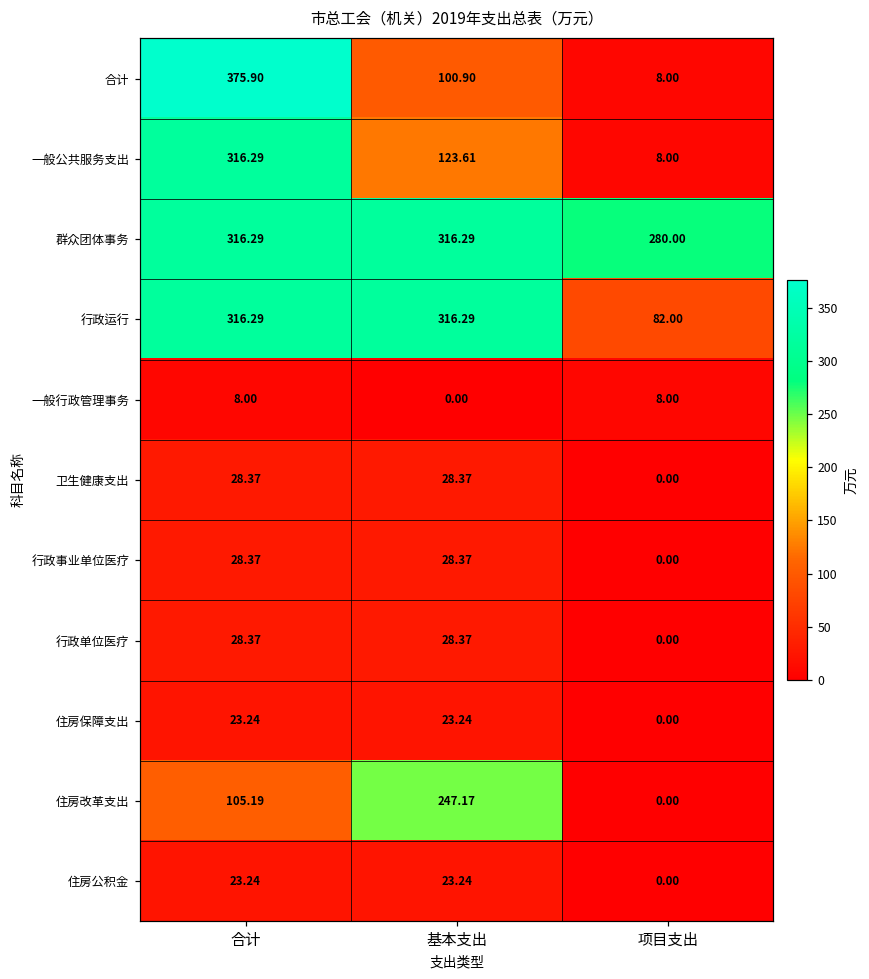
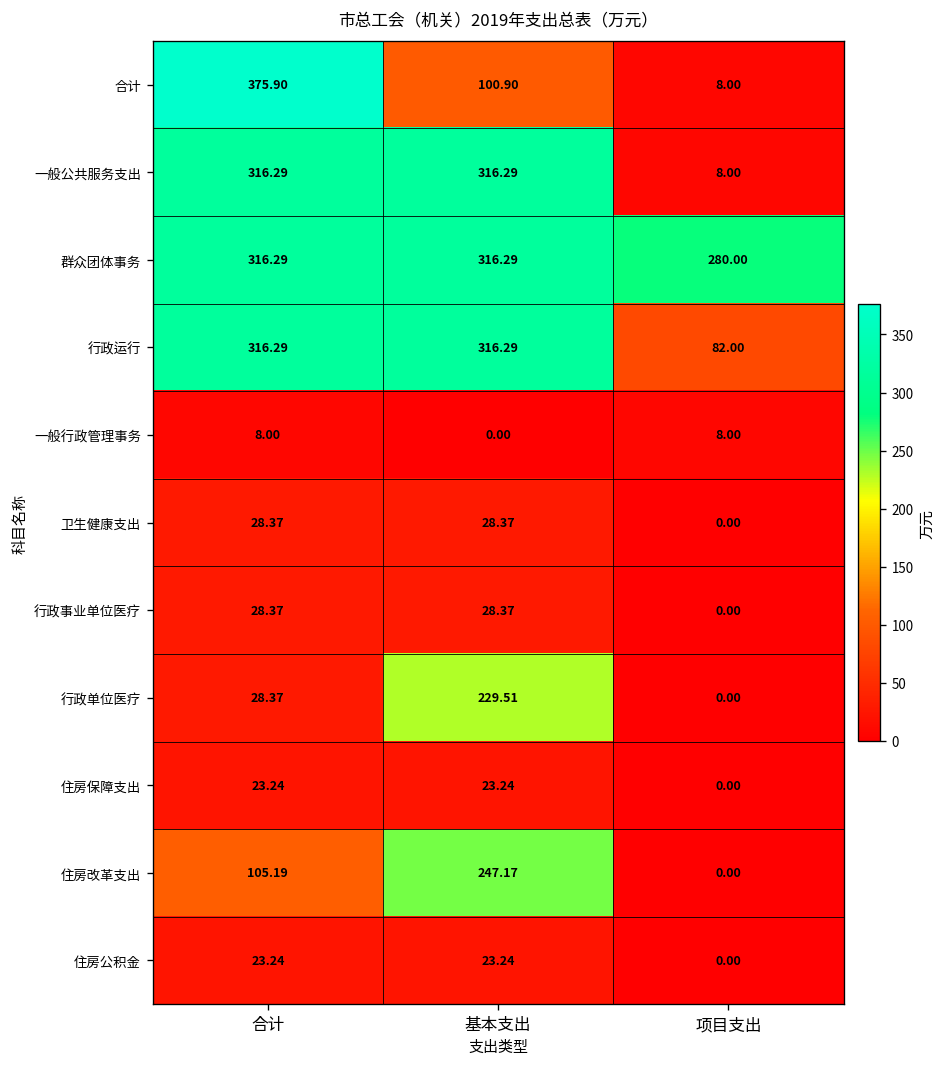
一般公共服务支出, 基本支出: 123.61 -> 316.29
行政单位医疗, 基本支出: 28.37 -> 229.51
